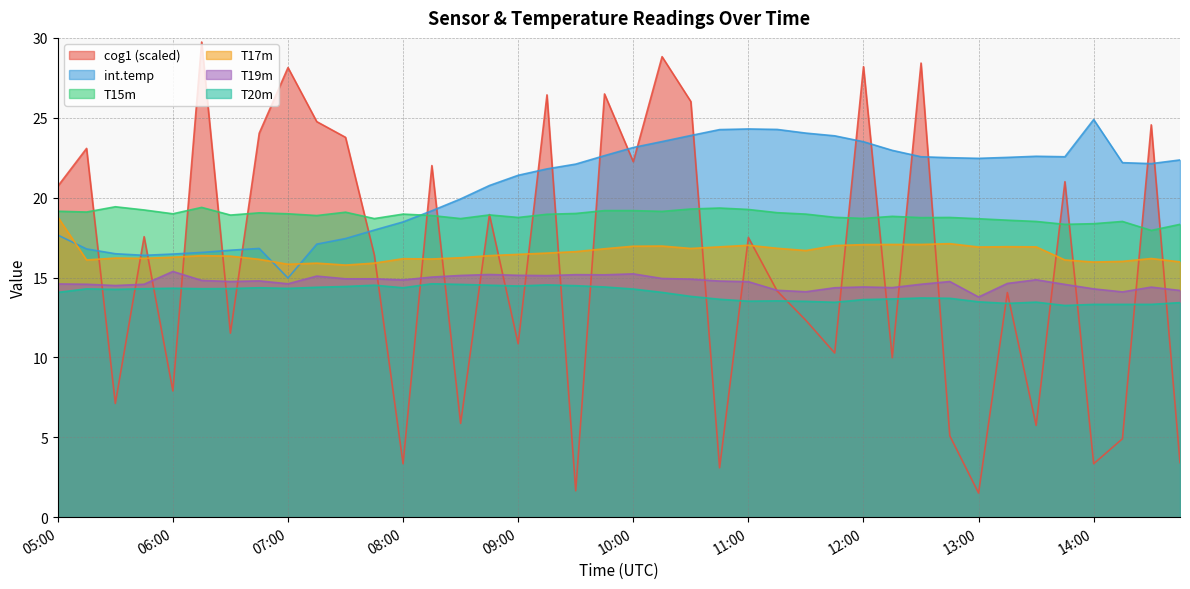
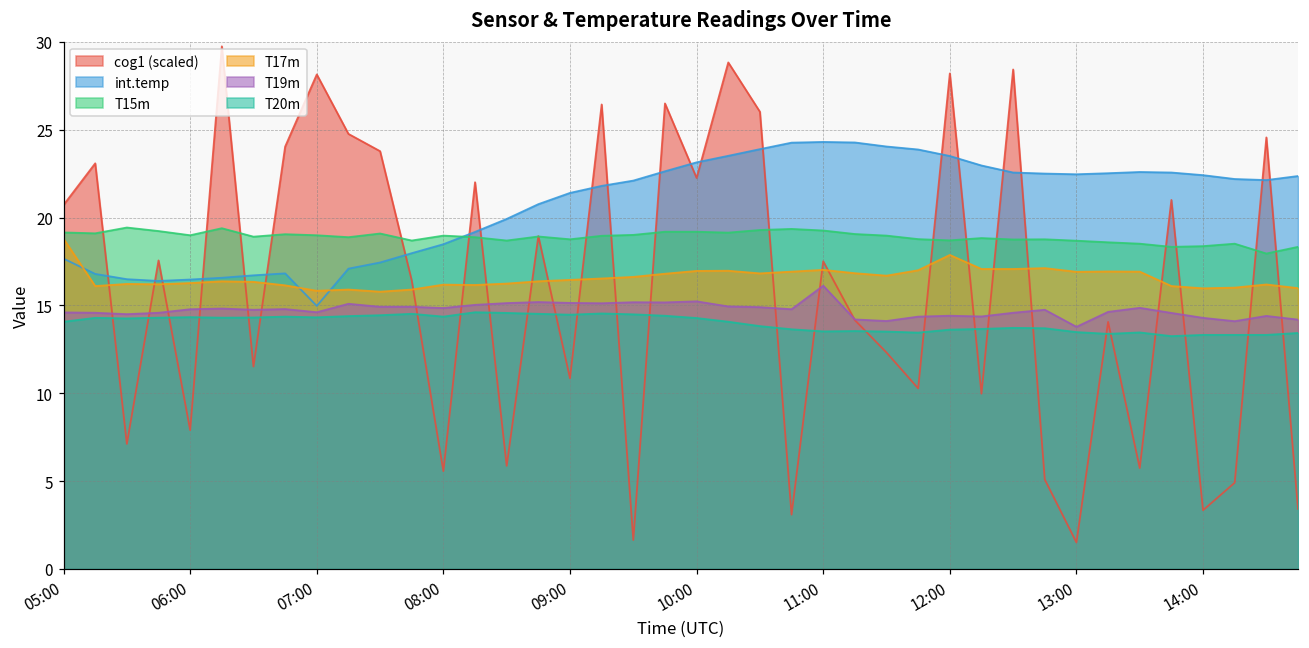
T19m, 06:00: 15.4 -> 14.8
cog1 (scaled), 08:00: 3.3 -> 5.6
T19m, 11:00: 14.7 -> 16.1
T17m, 12:00: 17.1 -> 17.9
int.temp, 14:00: 24.9 -> 22.4
